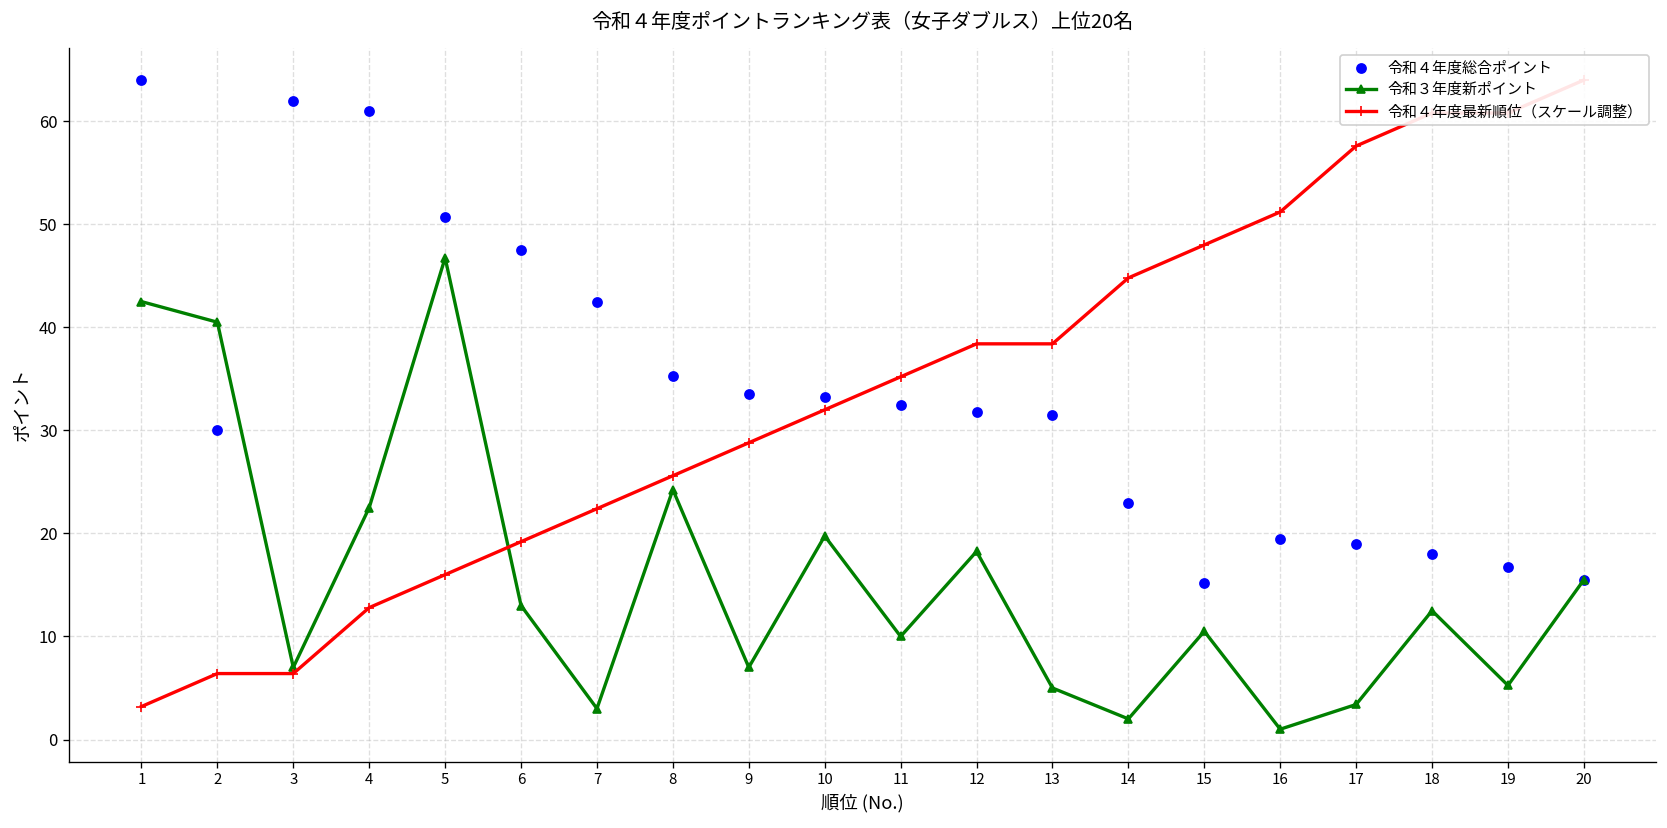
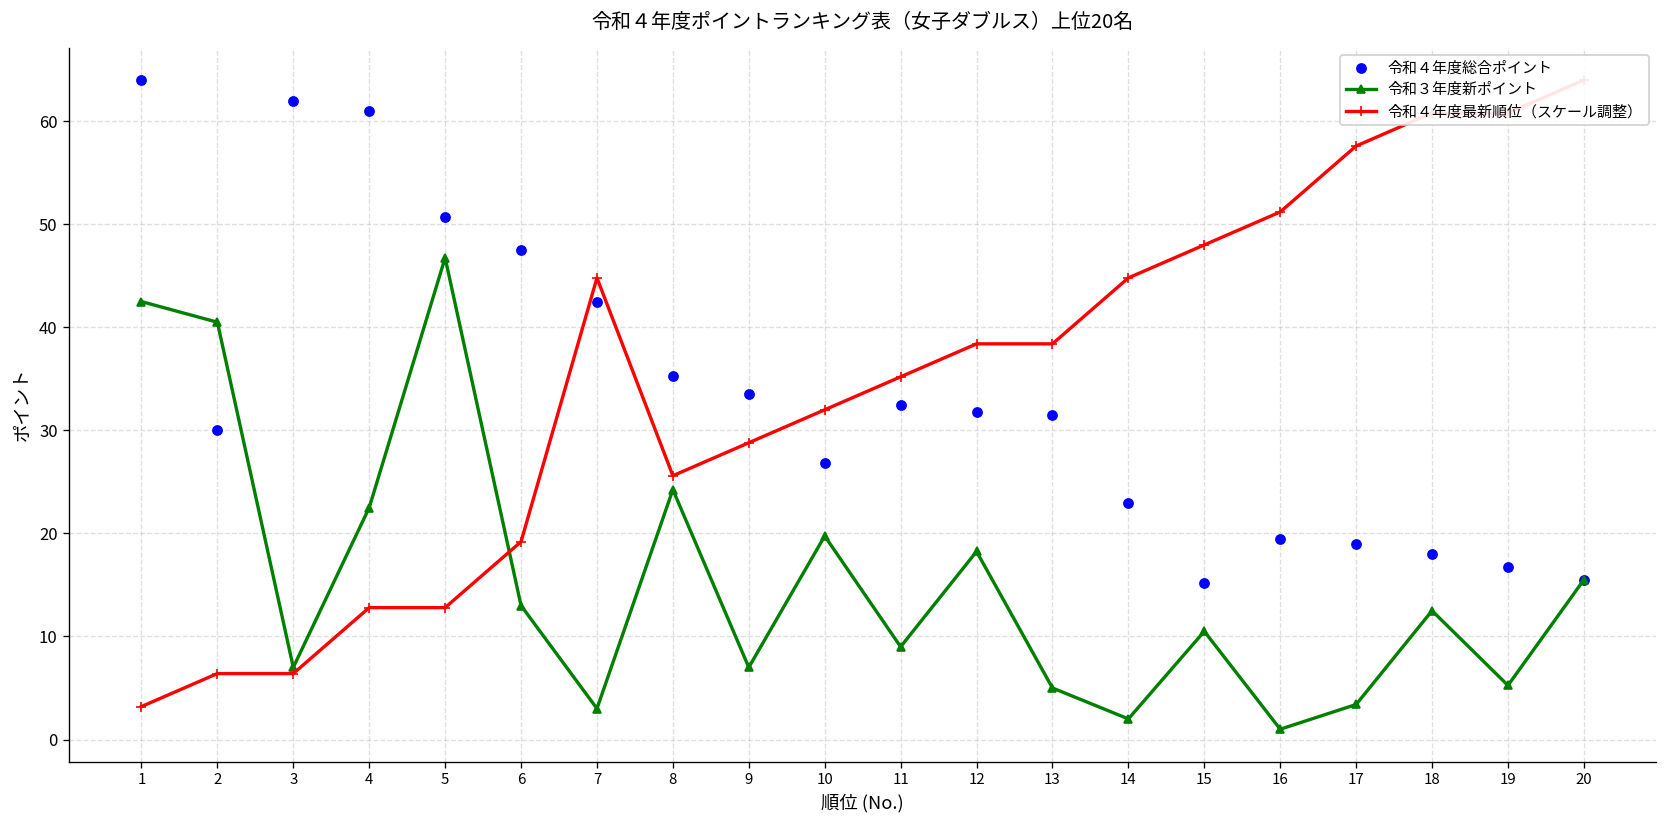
令和４年度最新順位（スケール調整）, 5: 16 -> 13
令和４年度最新順位（スケール調整）, 7: 22 -> 45
令和４年度総合ポイント, 10: 33 -> 27
令和３年度新ポイント, 11: 10 -> 9
